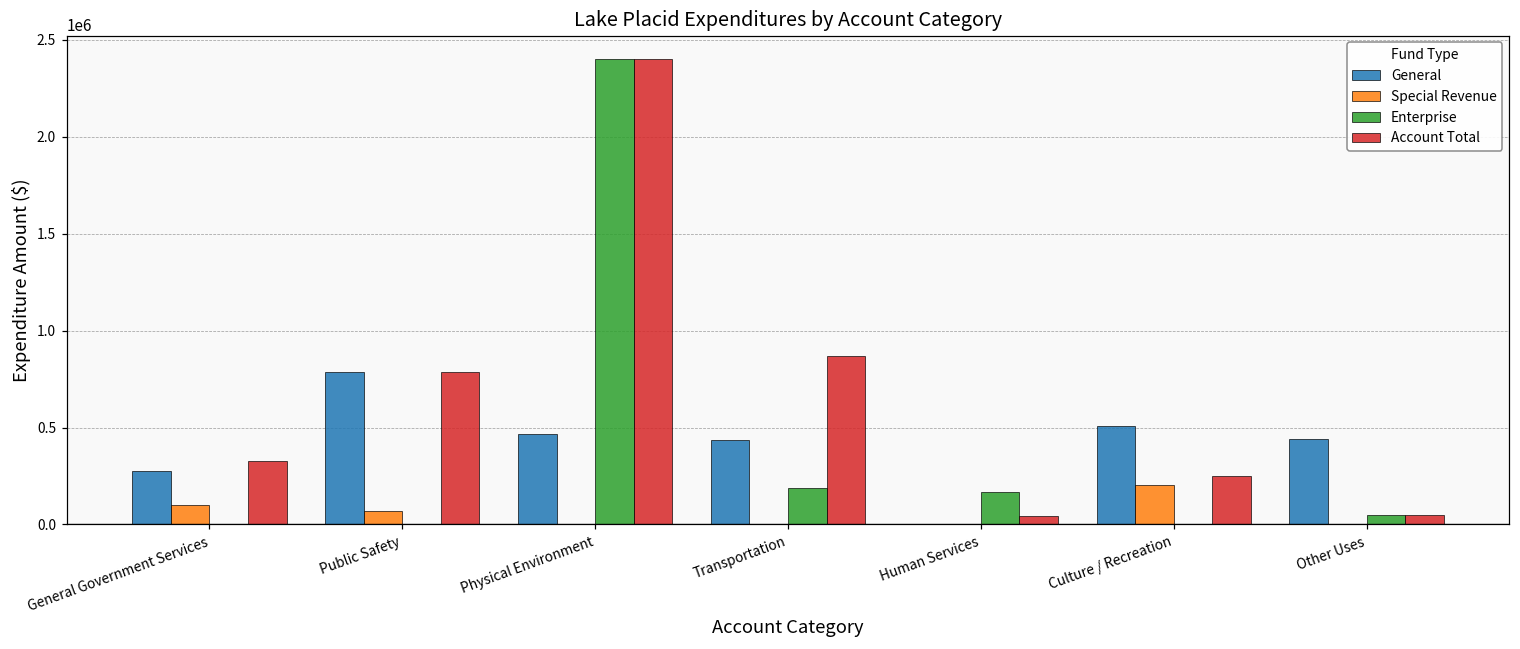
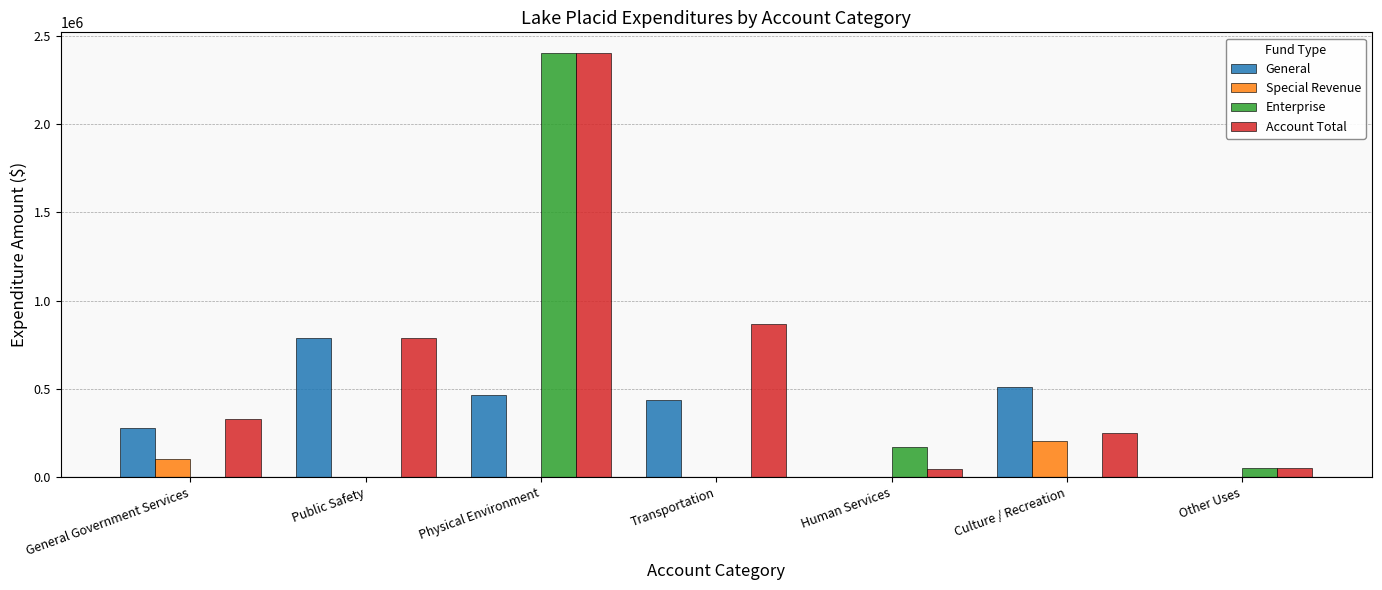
Special Revenue, Public Safety: 70000 -> 0
Enterprise, Transportation: 190000 -> 0
General, Other Uses: 440000 -> 0
